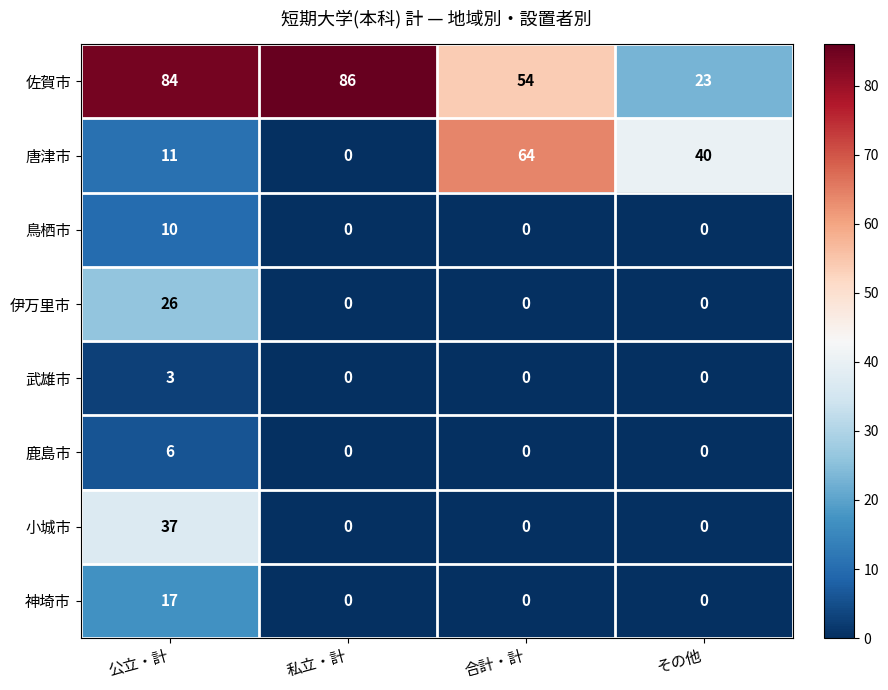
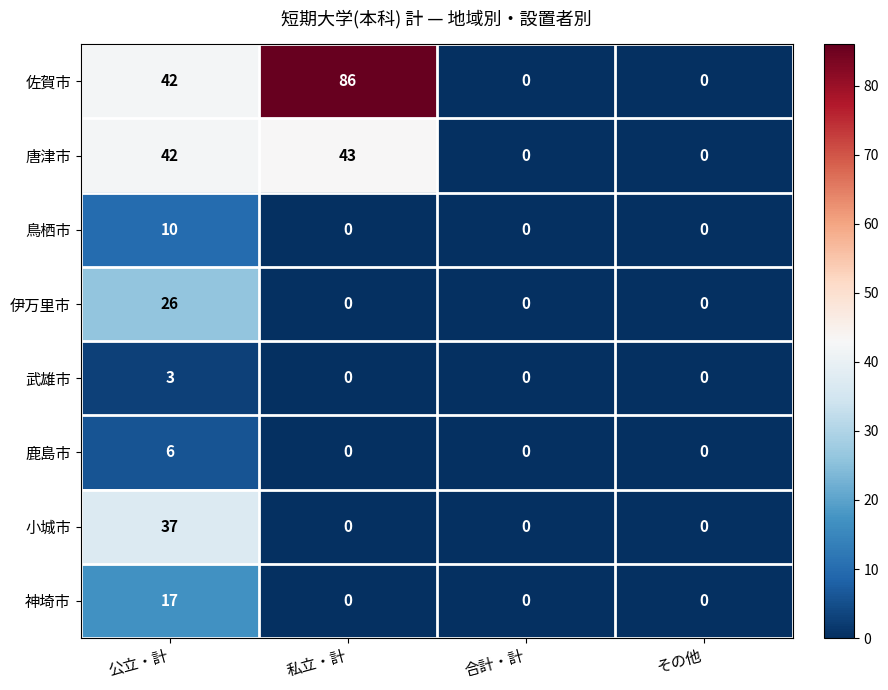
佐賀市, 公立・計: 84 -> 42
佐賀市, 合計・計: 54 -> 0
佐賀市, その他: 23 -> 0
唐津市, 公立・計: 11 -> 42
唐津市, 私立・計: 0 -> 43
唐津市, 合計・計: 64 -> 0
唐津市, その他: 40 -> 0
